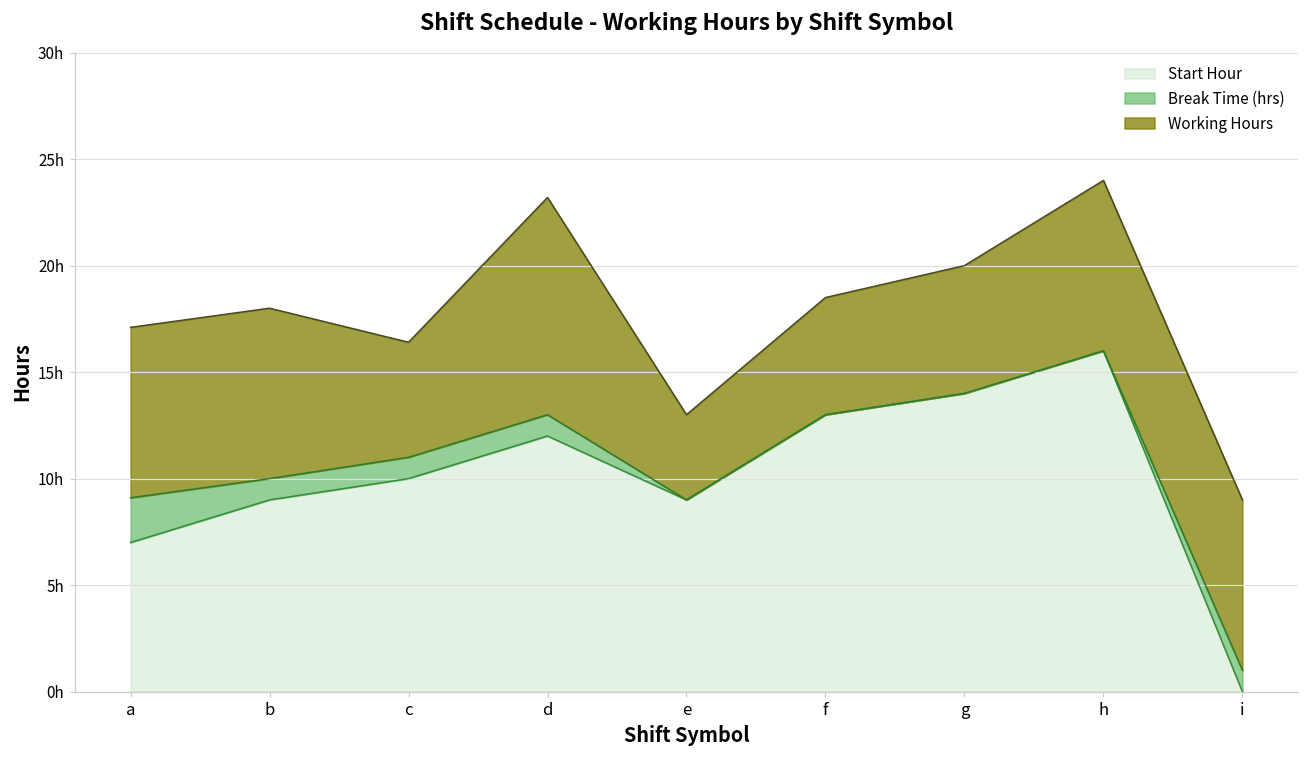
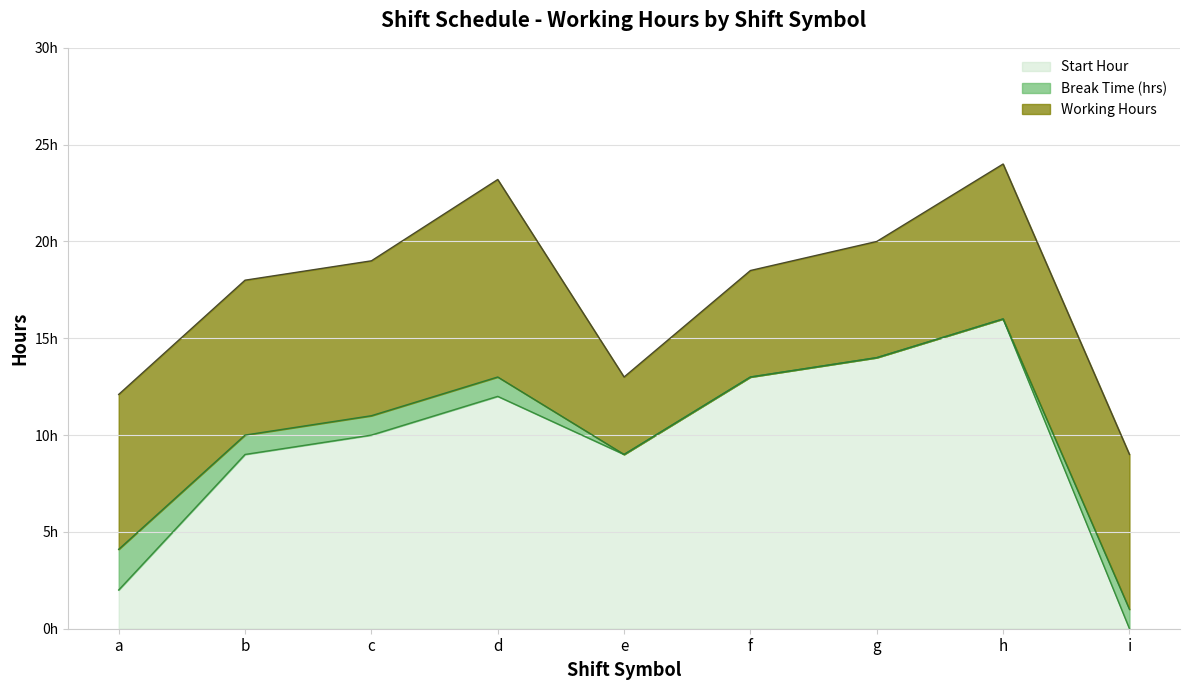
Start Hour, a: 7h -> 2h
Working Hours, c: 5.4h -> 8.0h
